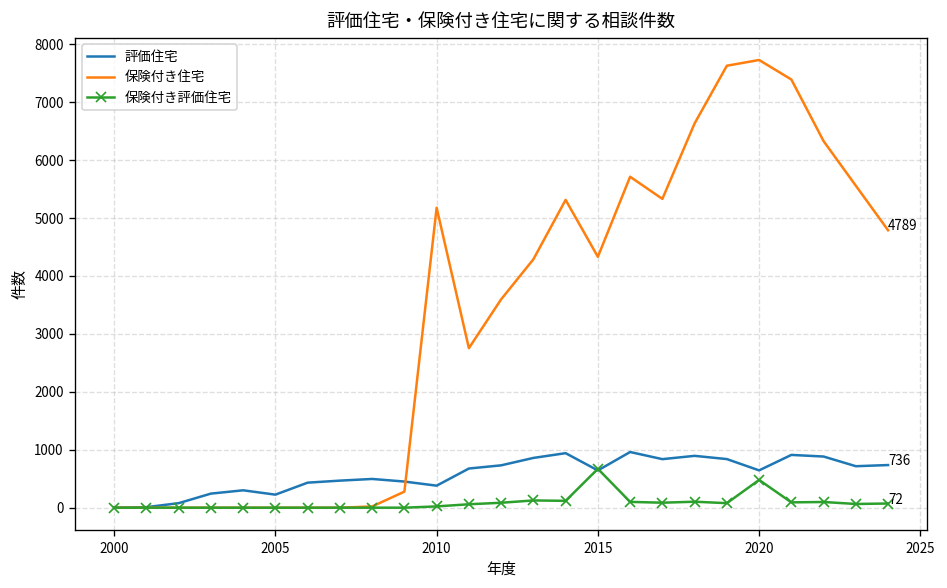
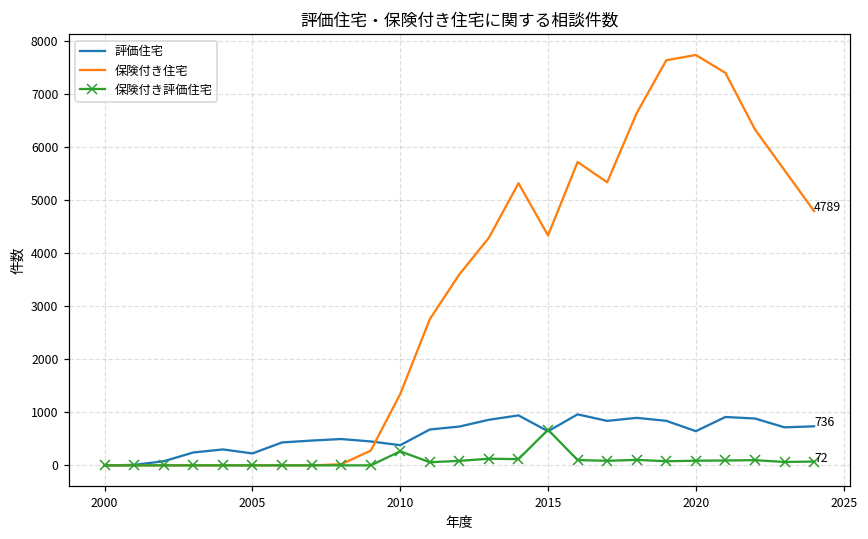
保険付き住宅, 2010: 5200 -> 1300
保険付き評価住宅, 2010: 0 -> 300
保険付き評価住宅, 2020: 500 -> 100
